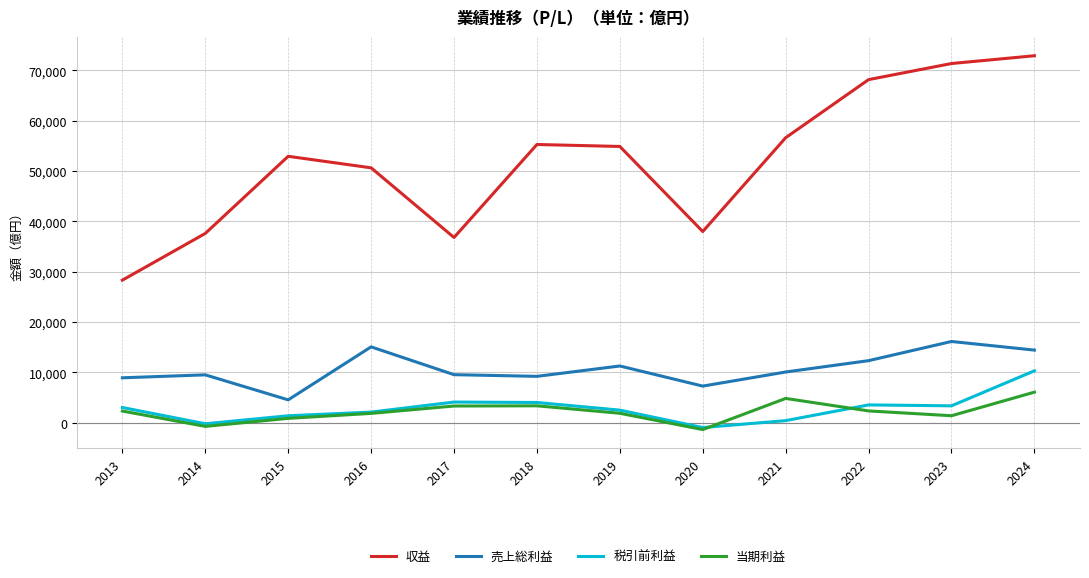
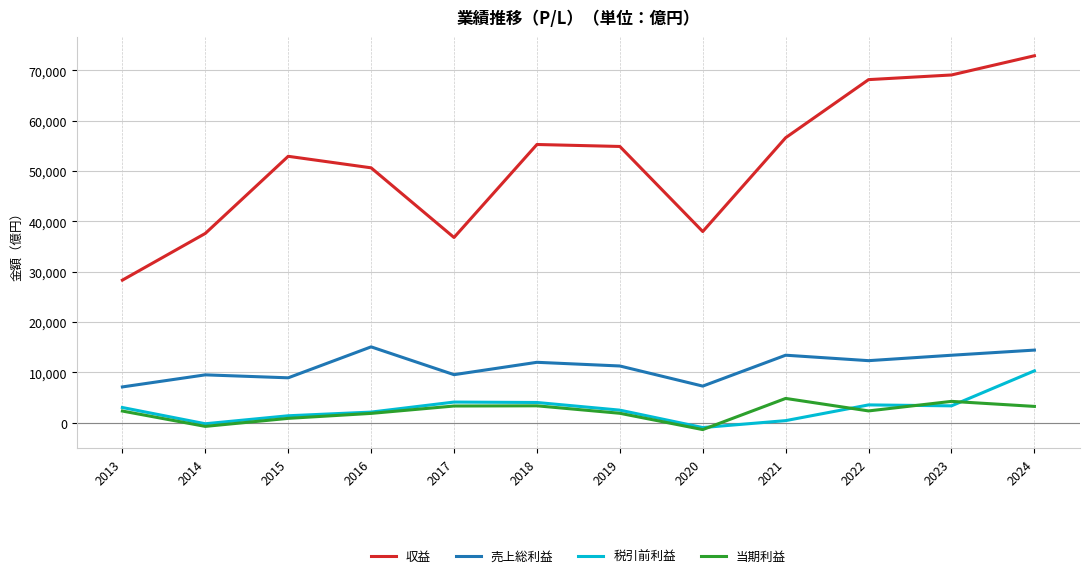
売上総利益, 2013: 9,000 -> 7,000
売上総利益, 2015: 5,000 -> 9,000
売上総利益, 2018: 9,000 -> 12,000
売上総利益, 2021: 10,000 -> 13,000
収益, 2023: 71,000 -> 69,000
売上総利益, 2023: 16,000 -> 13,000
当期利益, 2023: 1,000 -> 4,000
当期利益, 2024: 6,000 -> 3,000
